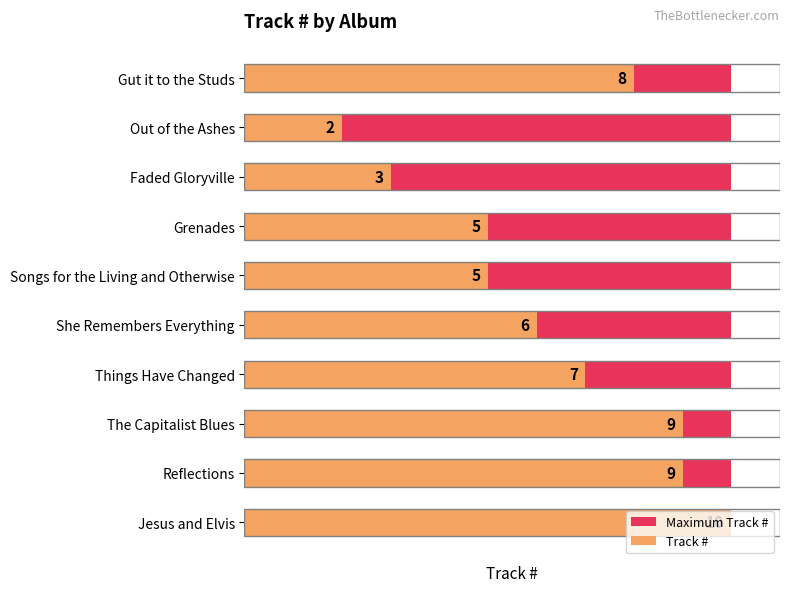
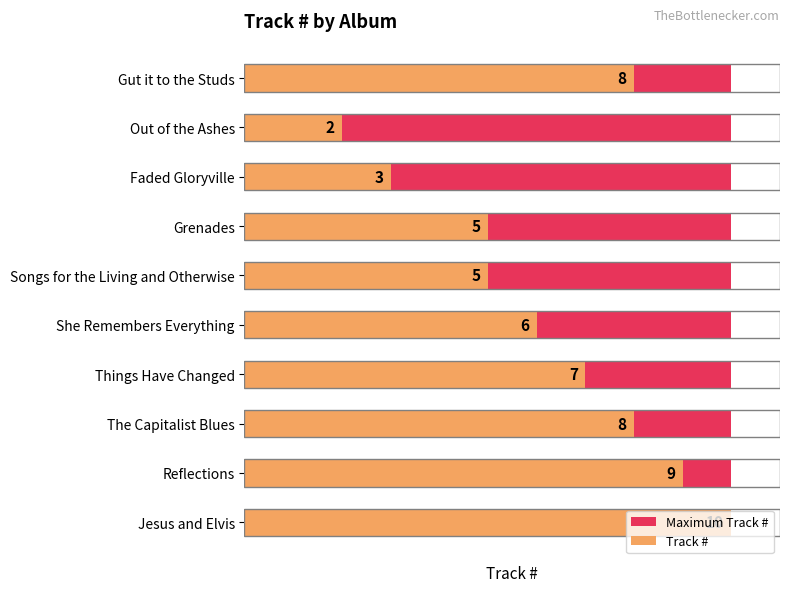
Track #, The Capitalist Blues: 9 -> 8
